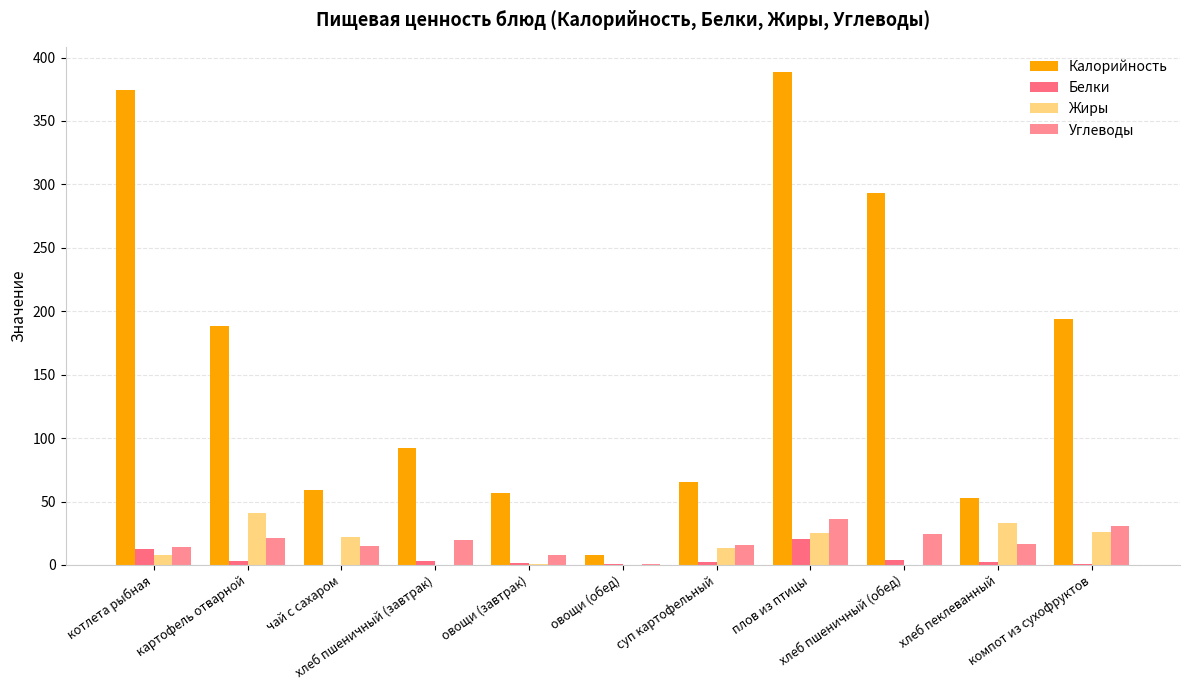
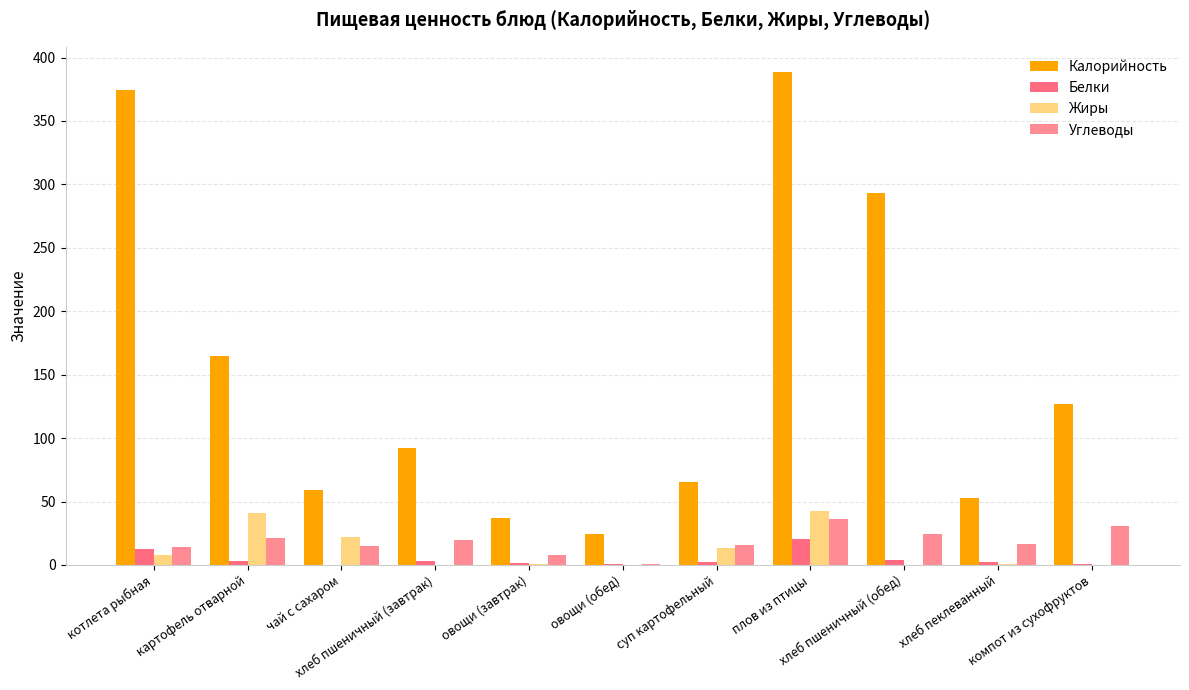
Калорийность, картофель отварной: 188 -> 165
Калорийность, овощи (завтрак): 57 -> 37
Калорийность, овощи (обед): 8 -> 24
Жиры, плов из птицы: 25 -> 42
Жиры, хлеб пеклеванный: 33 -> 0
Калорийность, компот из сухофруктов: 194 -> 127
Жиры, компот из сухофруктов: 26 -> 0
